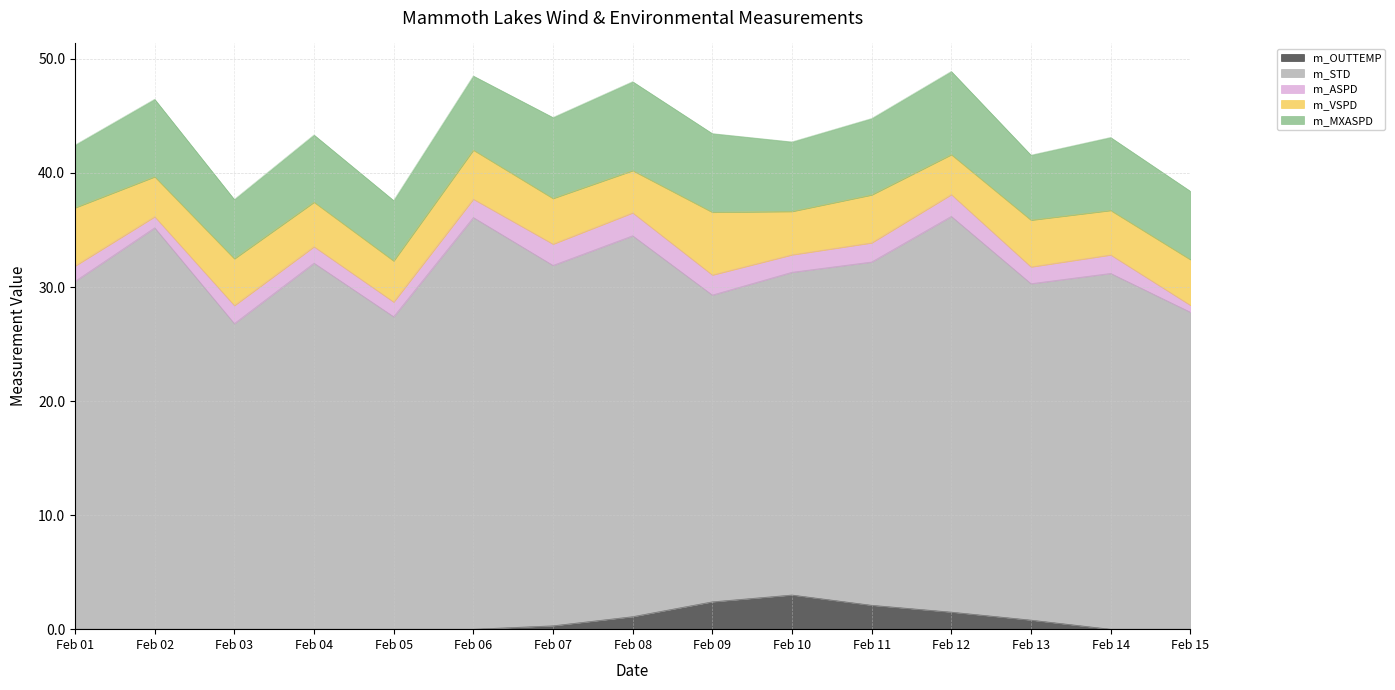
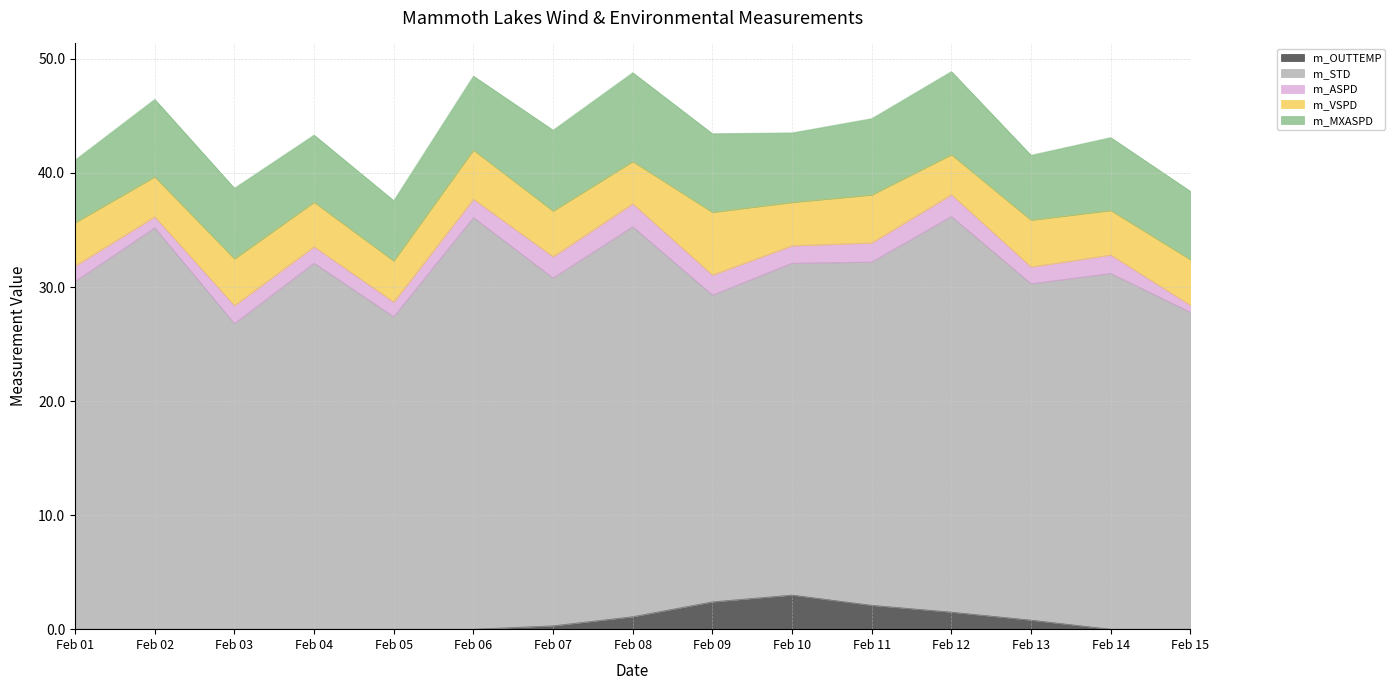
m_VSPD, Feb 01: 5.1 -> 3.8
m_MXASPD, Feb 03: 5.2 -> 6.2
m_STD, Feb 07: 31.6 -> 30.5
m_STD, Feb 08: 33.4 -> 34.2
m_STD, Feb 10: 28.3 -> 29.1
